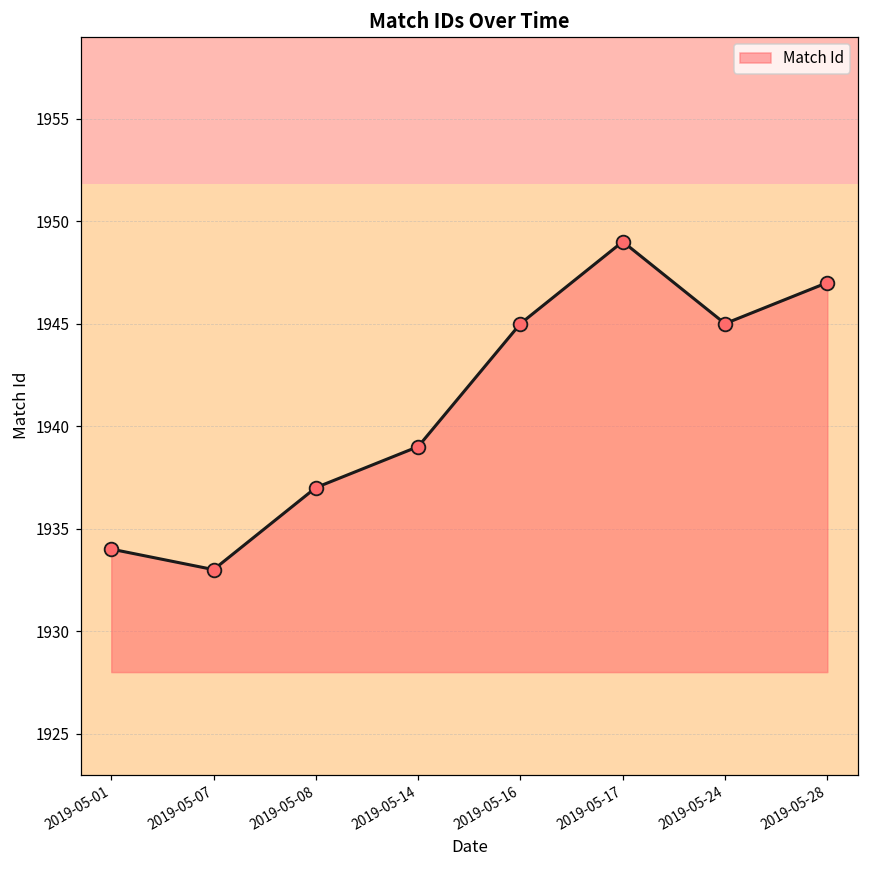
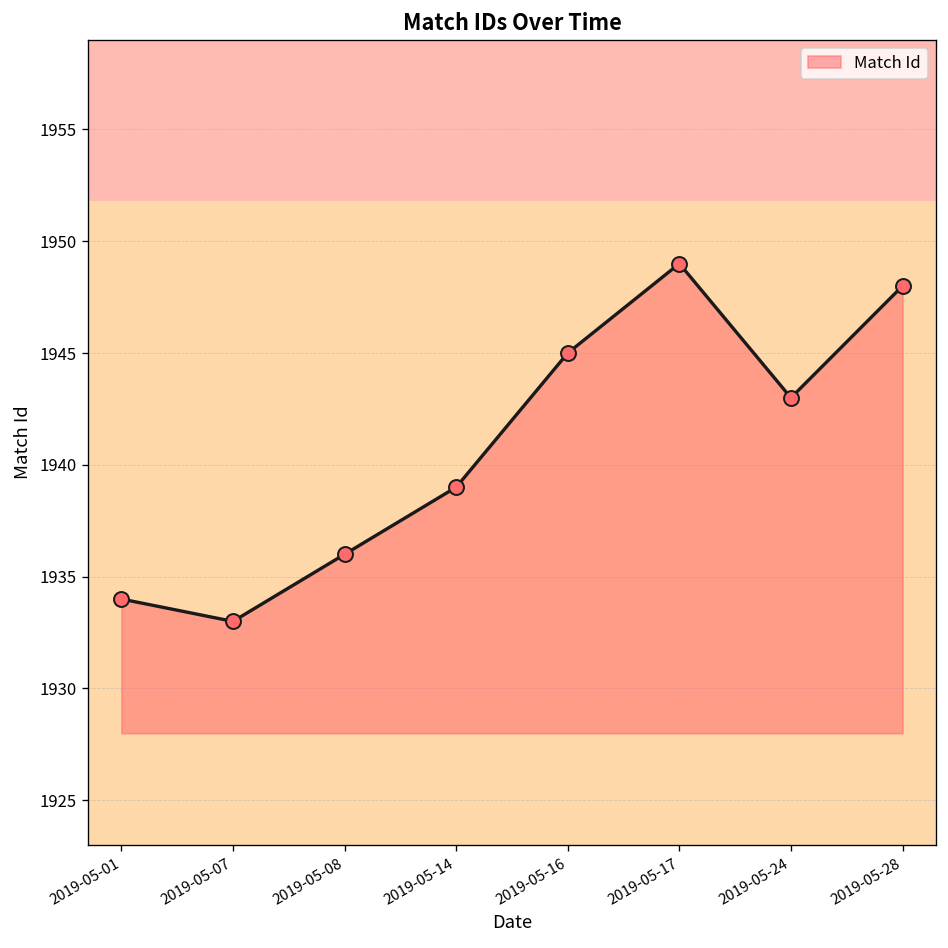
2019-05-08: 1937 -> 1936
2019-05-24: 1945 -> 1943
2019-05-28: 1947 -> 1948
